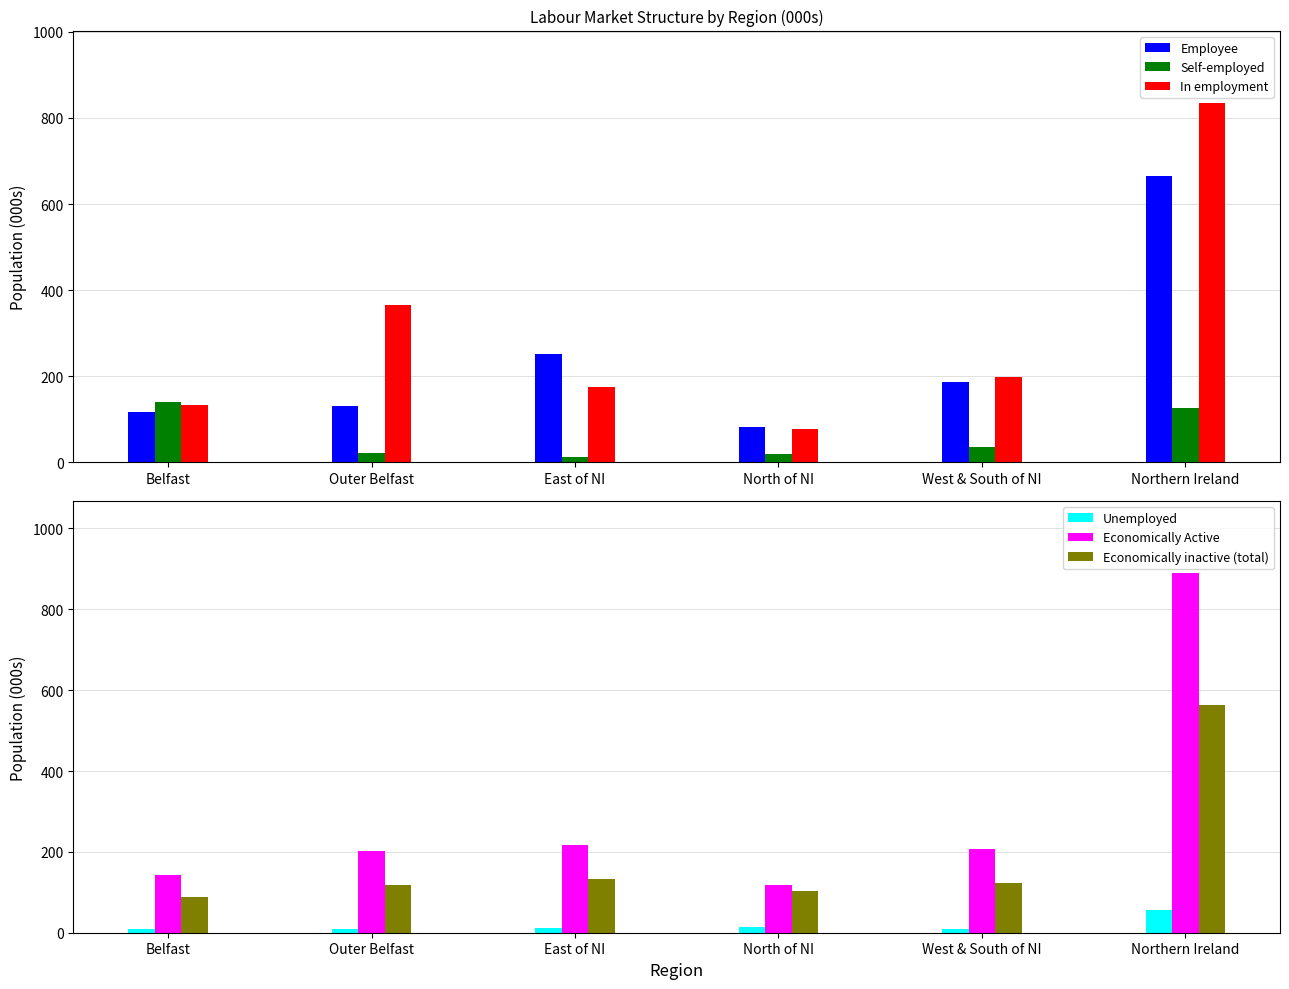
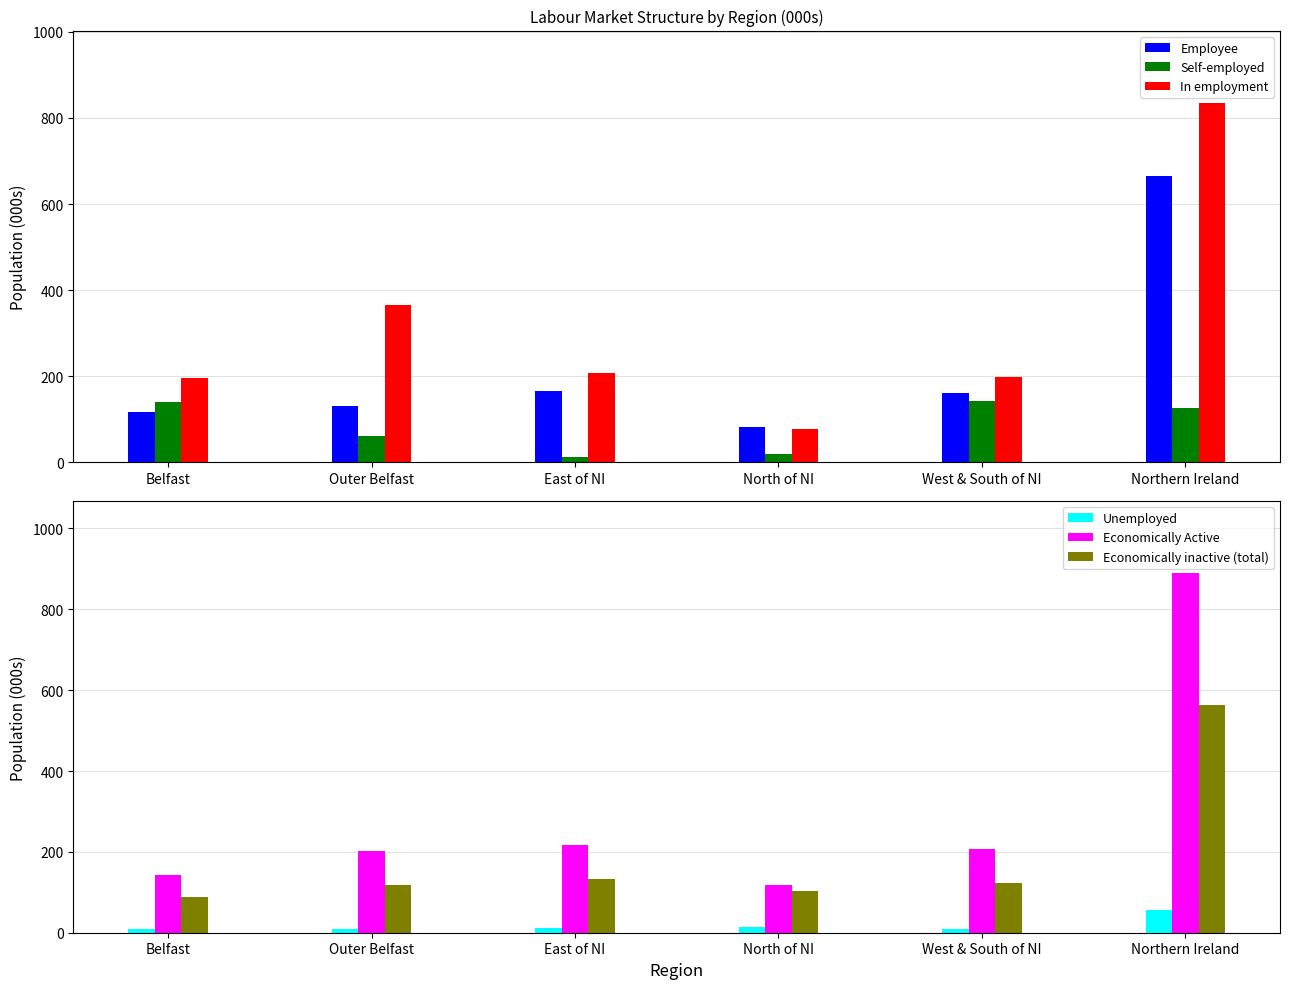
Labour Market Structure by Region (000s), In employment, Belfast: 130 -> 200
Labour Market Structure by Region (000s), Self-employed, Outer Belfast: 20 -> 60
Labour Market Structure by Region (000s), Employee, East of NI: 250 -> 170
Labour Market Structure by Region (000s), In employment, East of NI: 180 -> 210
Labour Market Structure by Region (000s), Employee, West & South of NI: 190 -> 160
Labour Market Structure by Region (000s), Self-employed, West & South of NI: 40 -> 140
